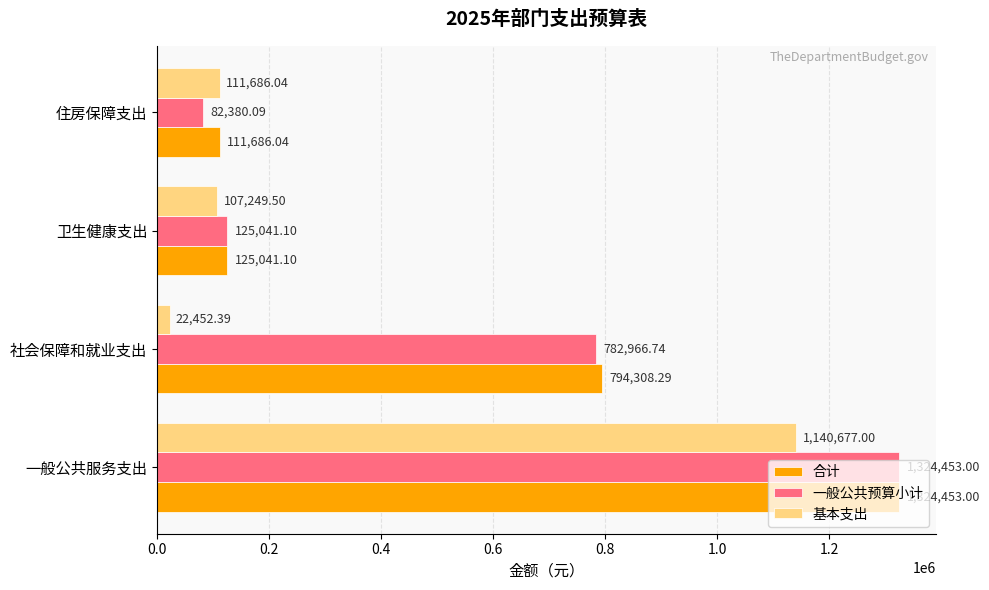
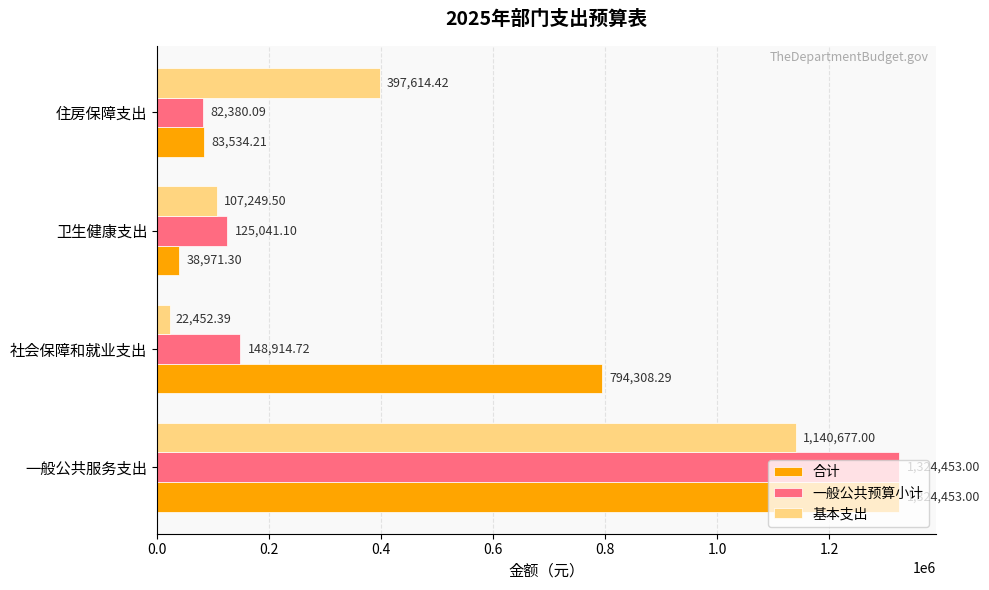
基本支出, 住房保障支出: 111,686.04 -> 397,614.42
合计, 住房保障支出: 111,686.04 -> 83,534.21
合计, 卫生健康支出: 125,041.10 -> 38,971.30
一般公共预算小计, 社会保障和就业支出: 782,966.74 -> 148,914.72
